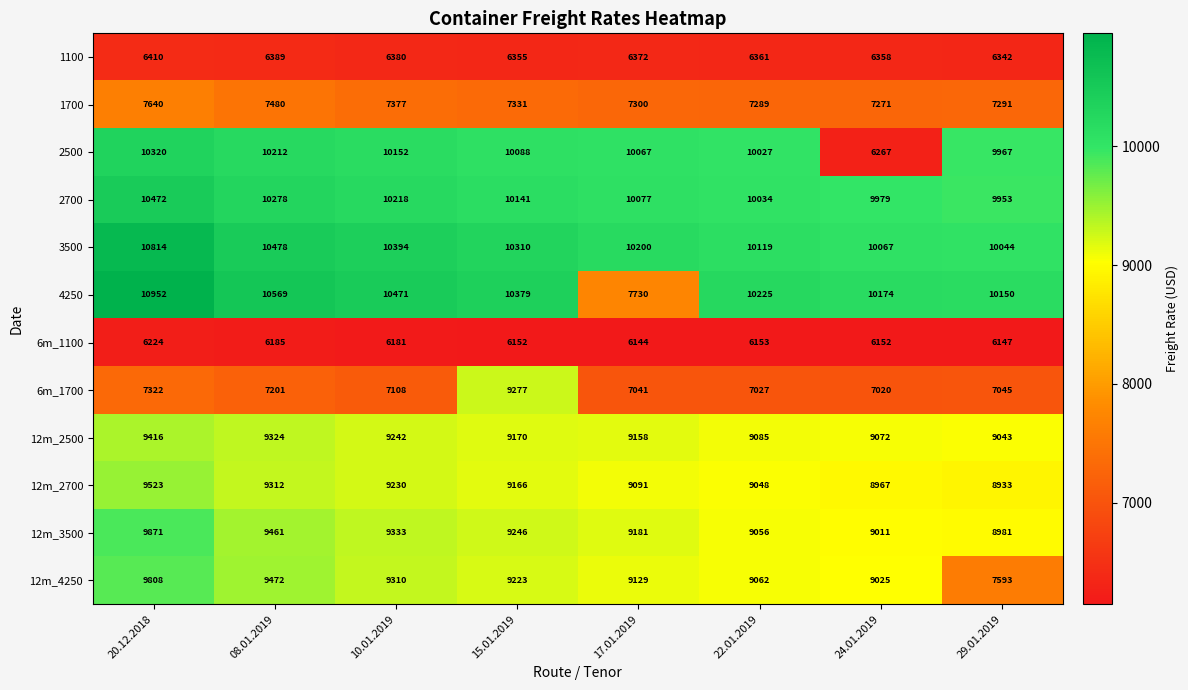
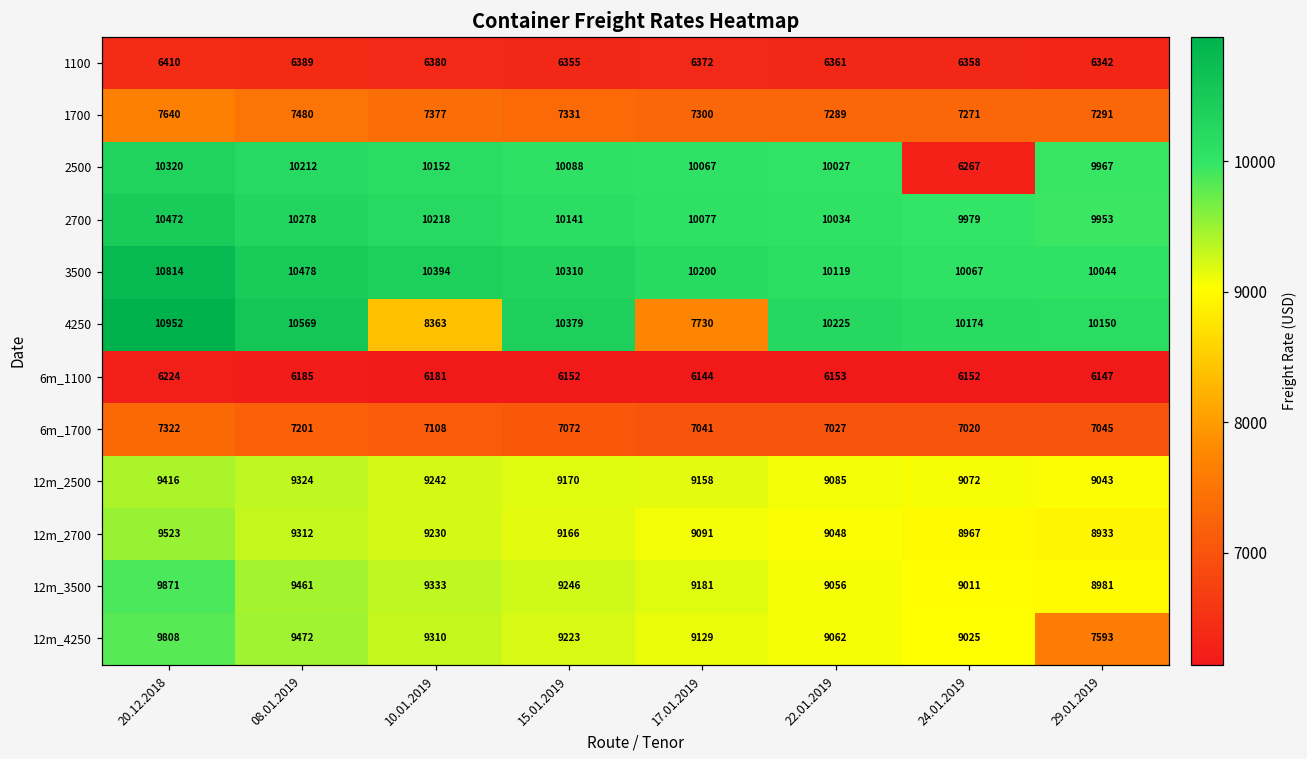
4250, 10.01.2019: 10471 -> 8363
6m_1700, 15.01.2019: 9277 -> 7072
